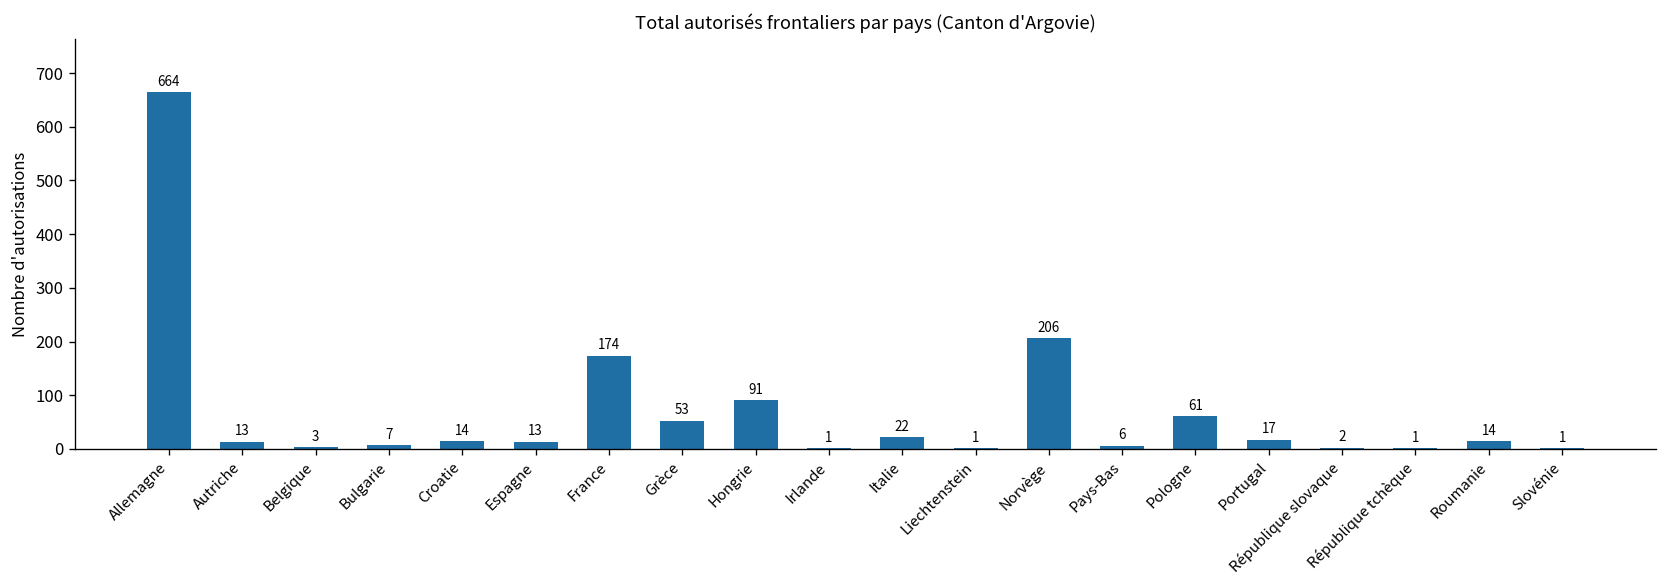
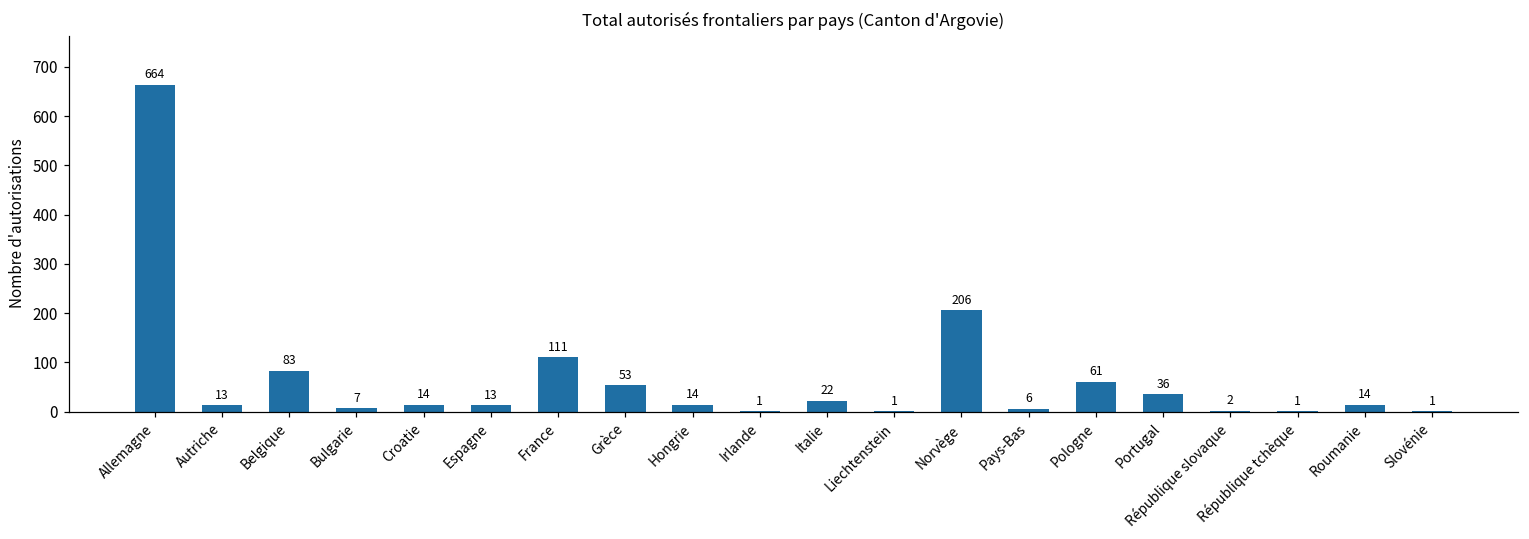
Belgique: 3 -> 83
France: 174 -> 111
Hongrie: 91 -> 14
Portugal: 17 -> 36
